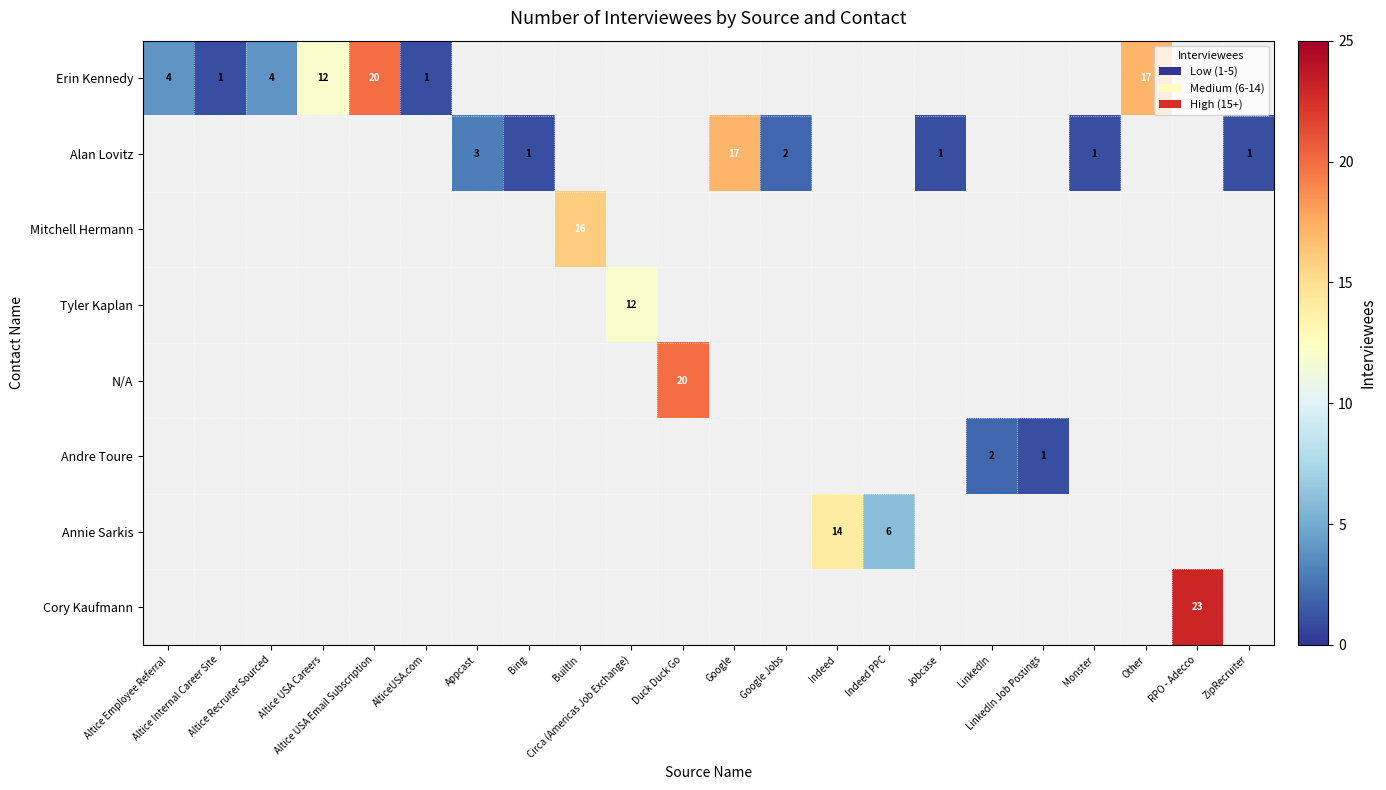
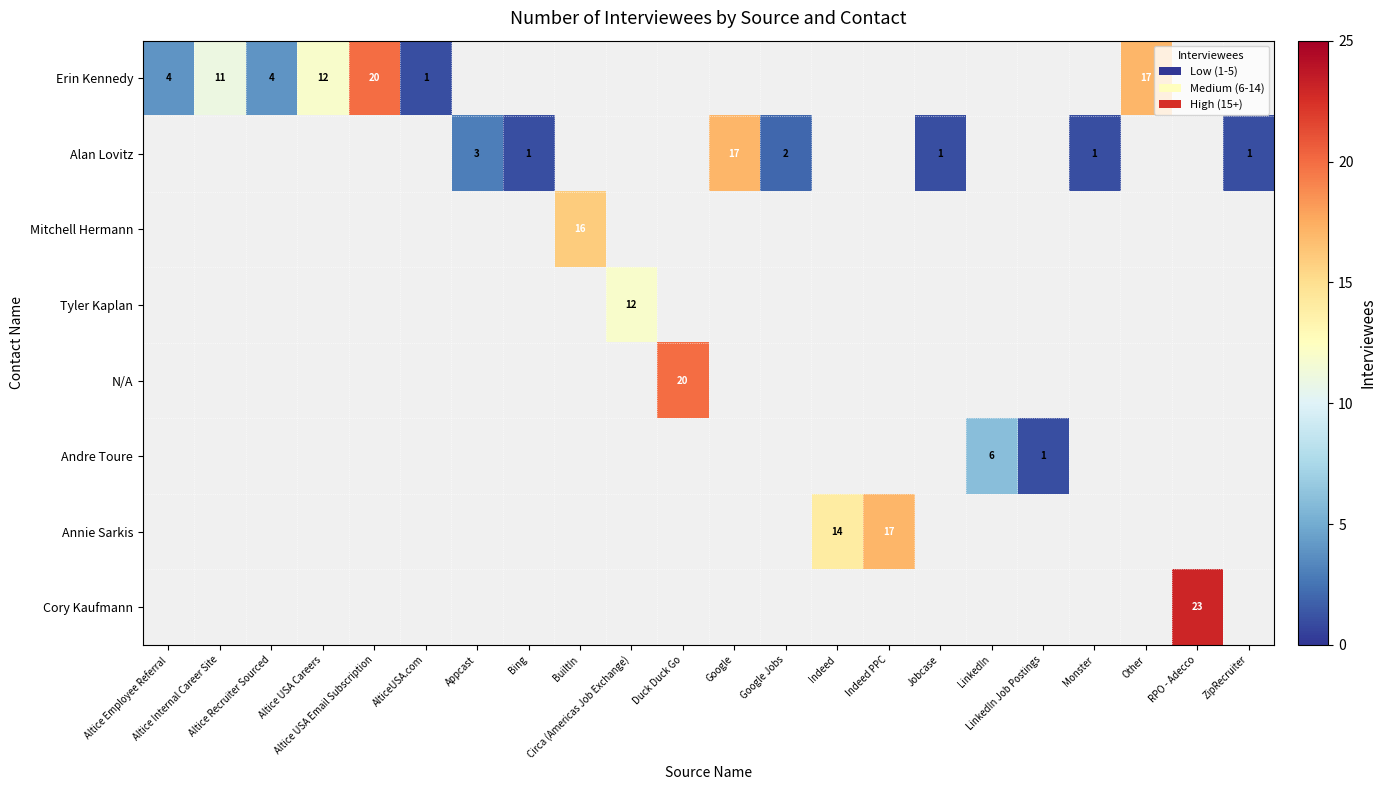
Erin Kennedy, Altice Internal Career Site: 1 -> 11
Andre Toure, LinkedIn: 2 -> 6
Annie Sarkis, Indeed PPC: 6 -> 17
